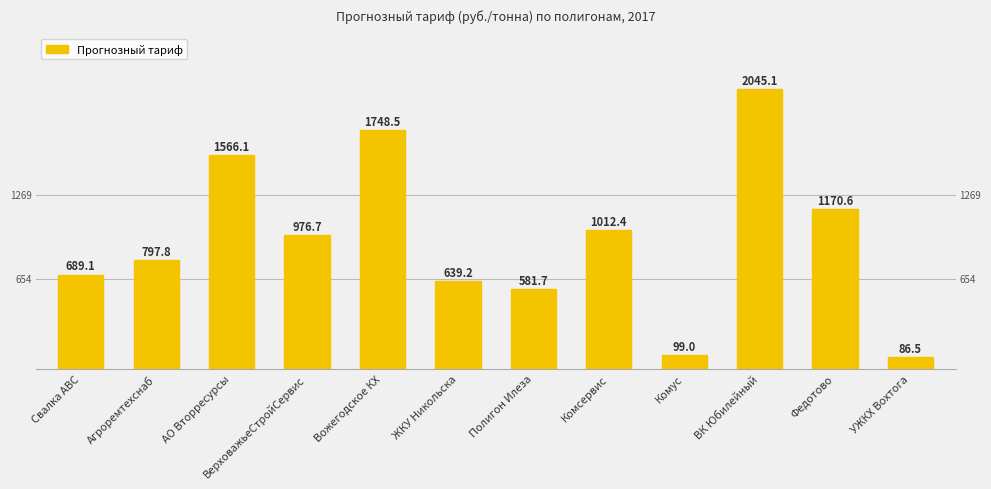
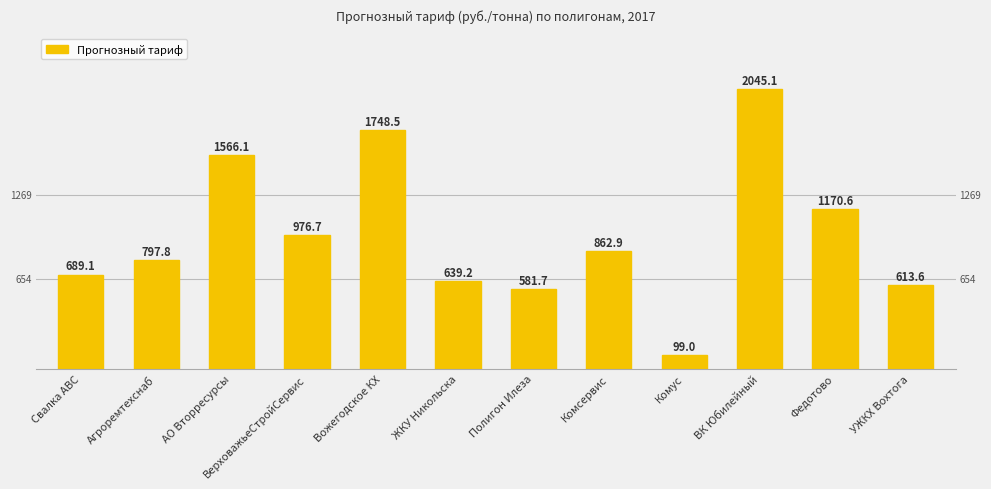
Комсервис: 1012.4 -> 862.9
УЖКХ Вохтога: 86.5 -> 613.6
